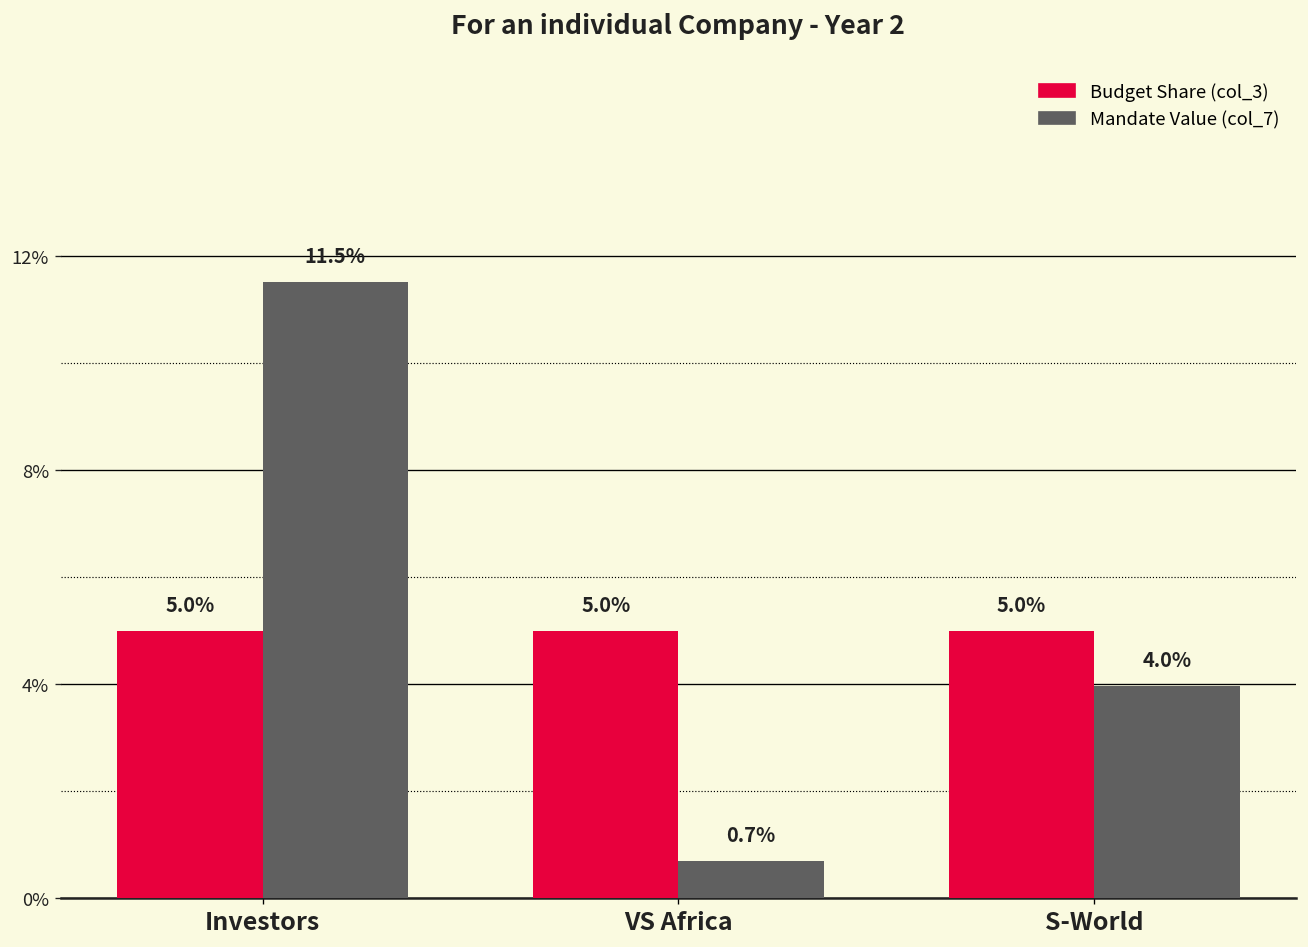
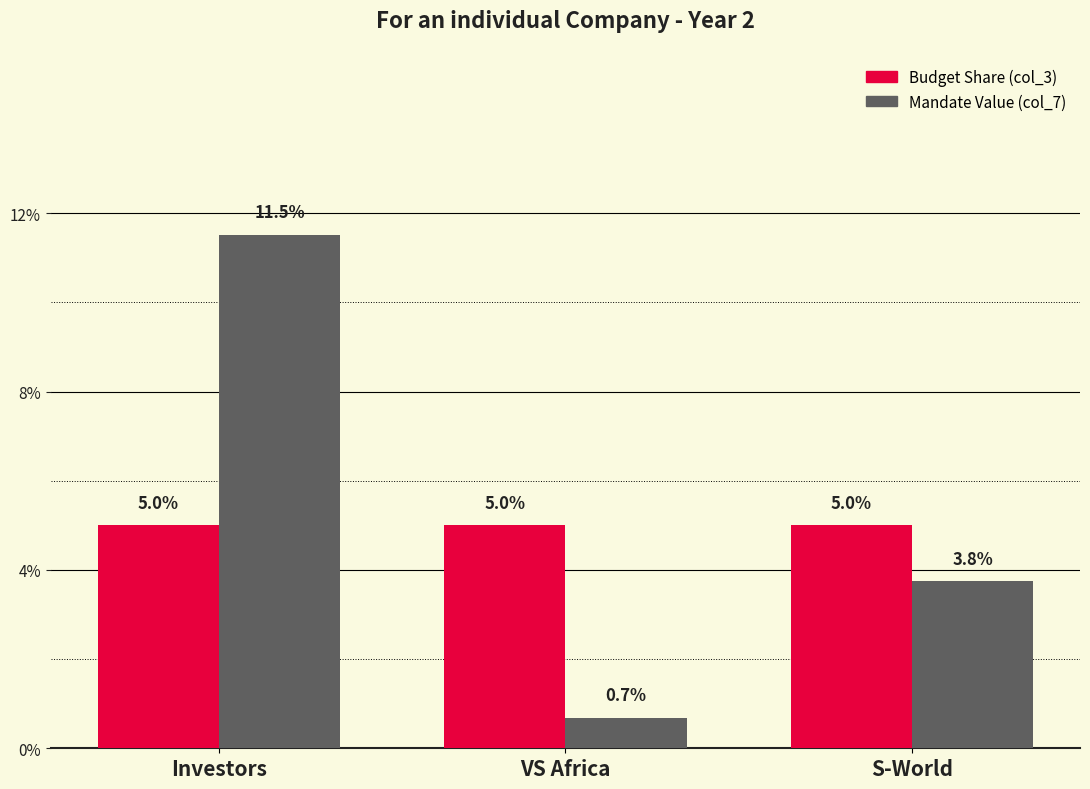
Mandate Value (col_7), S-World: 4.0% -> 3.8%
